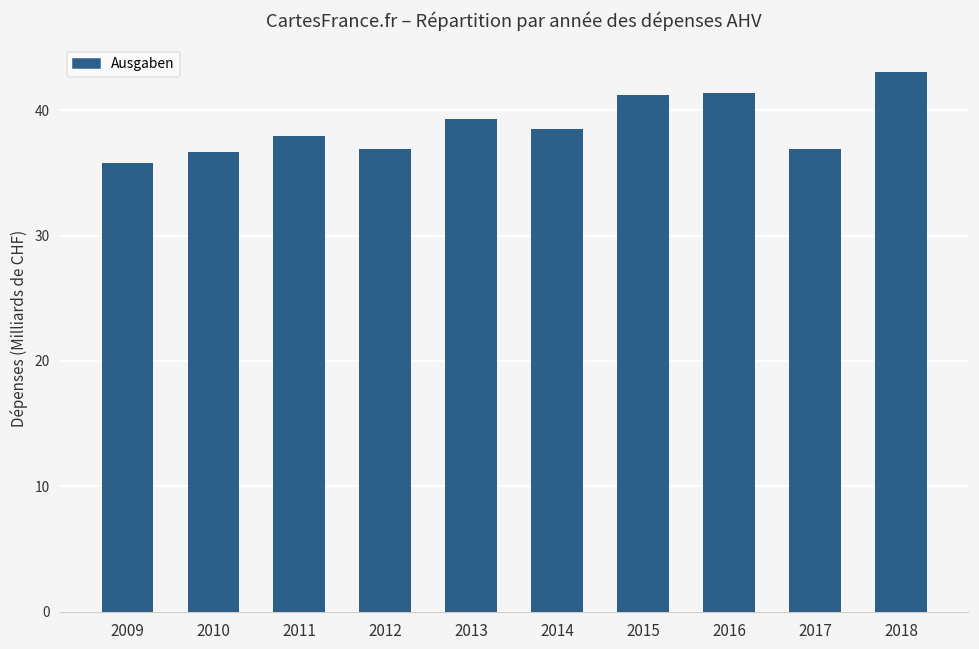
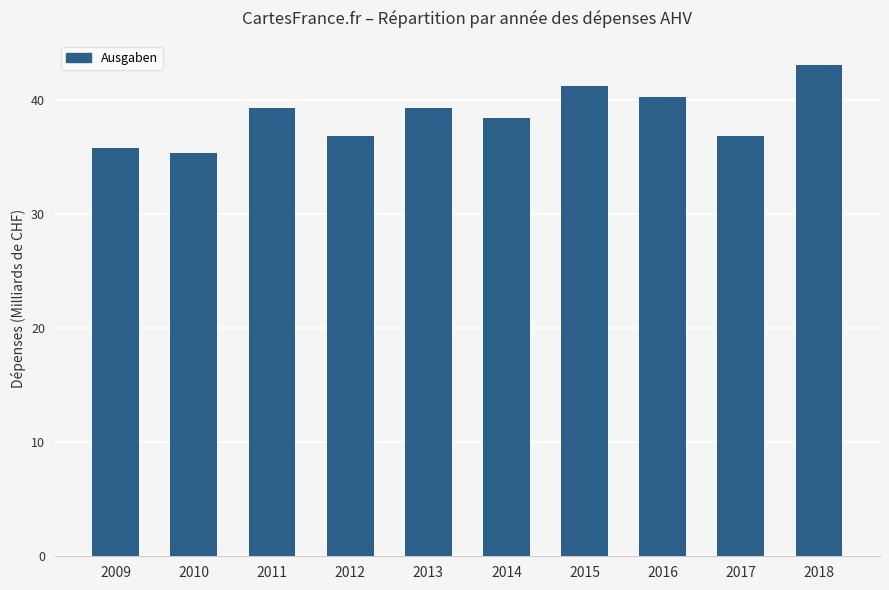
2010: 36.7 -> 35.3
2011: 37.9 -> 39.3
2016: 41.3 -> 40.3
